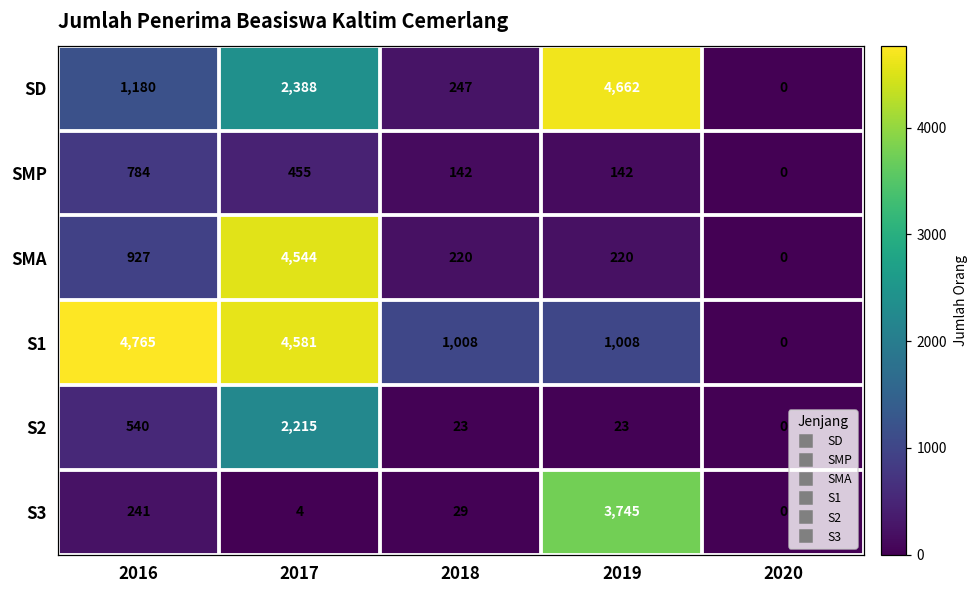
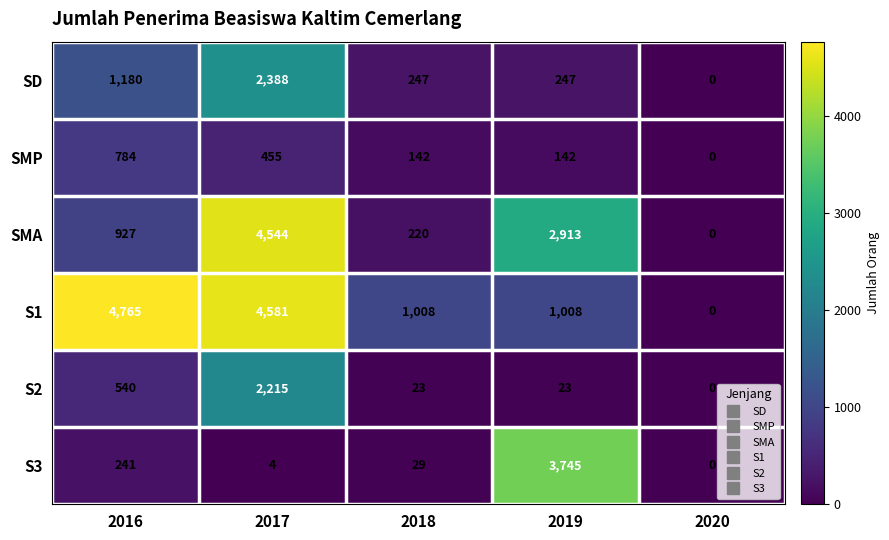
SD, 2019: 4,662 -> 247
SMA, 2019: 220 -> 2,913
